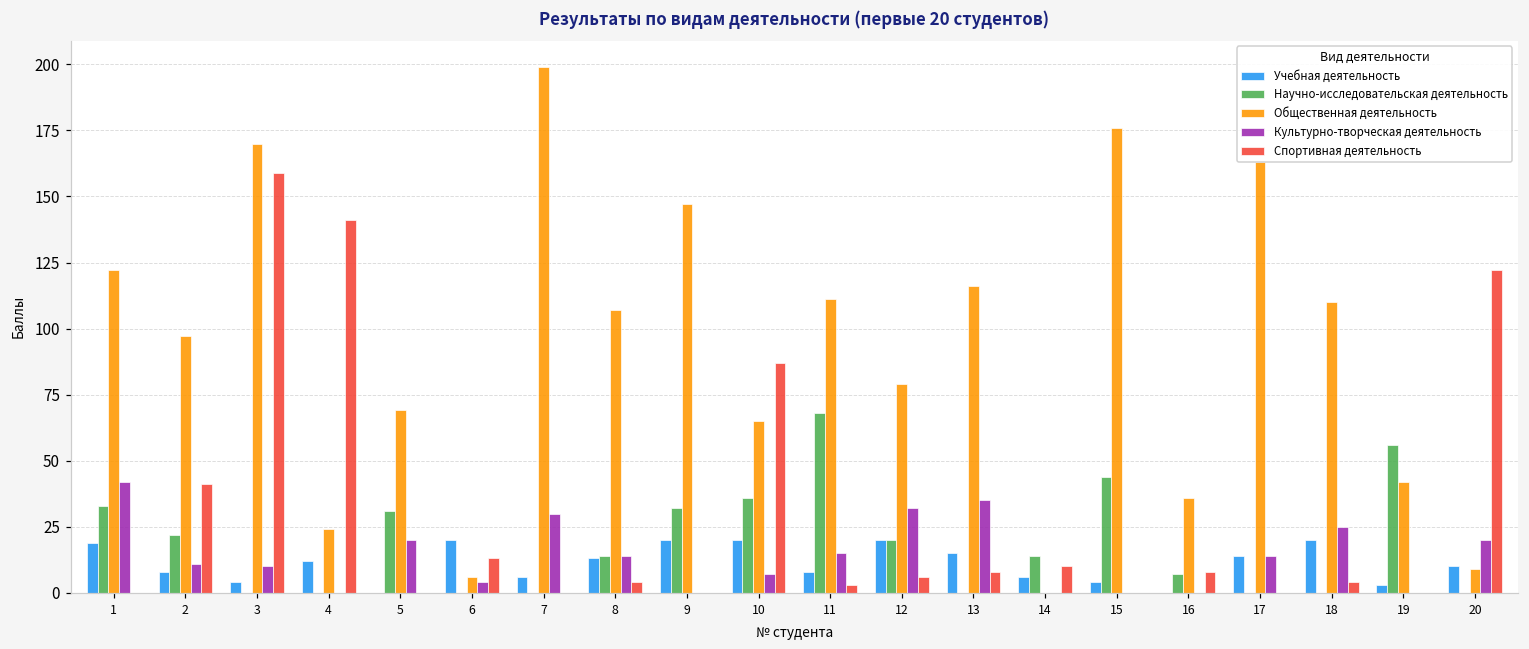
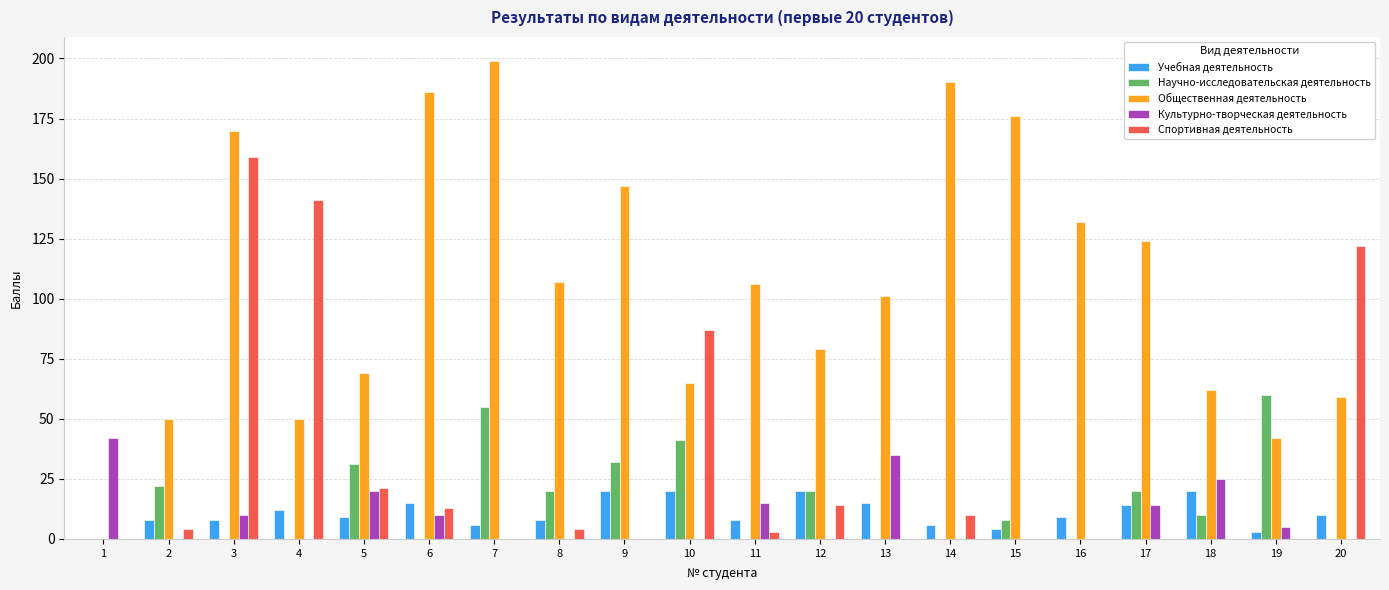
Учебная деятельность, 1: 19 -> 0
Научно-исследовательская деятельность, 1: 33 -> 0
Общественная деятельность, 1: 122 -> 0
Общественная деятельность, 2: 97 -> 50
Культурно-творческая деятельность, 2: 11 -> 0
Спортивная деятельность, 2: 41 -> 4
Учебная деятельность, 3: 4 -> 8
Общественная деятельность, 4: 24 -> 50
Учебная деятельность, 5: 0 -> 9
Спортивная деятельность, 5: 0 -> 21
Учебная деятельность, 6: 20 -> 15
Общественная деятельность, 6: 6 -> 186
Культурно-творческая деятельность, 6: 4 -> 10
Научно-исследовательская деятельность, 7: 0 -> 55
Культурно-творческая деятельность, 7: 30 -> 0
Учебная деятельность, 8: 13 -> 8
Научно-исследовательская деятельность, 8: 14 -> 20
Культурно-творческая деятельность, 8: 14 -> 0
Научно-исследовательская деятельность, 10: 36 -> 41
Культурно-творческая деятельность, 10: 7 -> 0
Научно-исследовательская деятельность, 11: 68 -> 0
Общественная деятельность, 11: 111 -> 106
Культурно-творческая деятельность, 12: 32 -> 0
Спортивная деятельность, 12: 6 -> 14
Общественная деятельность, 13: 116 -> 101
Спортивная деятельность, 13: 8 -> 0
Научно-исследовательская деятельность, 14: 14 -> 0
Общественная деятельность, 14: 0 -> 190
Научно-исследовательская деятельность, 15: 44 -> 8
Учебная деятельность, 16: 0 -> 9
Научно-исследовательская деятельность, 16: 7 -> 0
Общественная деятельность, 16: 36 -> 132
Спортивная деятельность, 16: 8 -> 0
Научно-исследовательская деятельность, 17: 0 -> 20
Общественная деятельность, 17: 163 -> 124
Научно-исследовательская деятельность, 18: 0 -> 10
Общественная деятельность, 18: 110 -> 62
Спортивная деятельность, 18: 4 -> 0
Научно-исследовательская деятельность, 19: 56 -> 60
Культурно-творческая деятельность, 19: 0 -> 5
Общественная деятельность, 20: 9 -> 59
Культурно-творческая деятельность, 20: 20 -> 0
